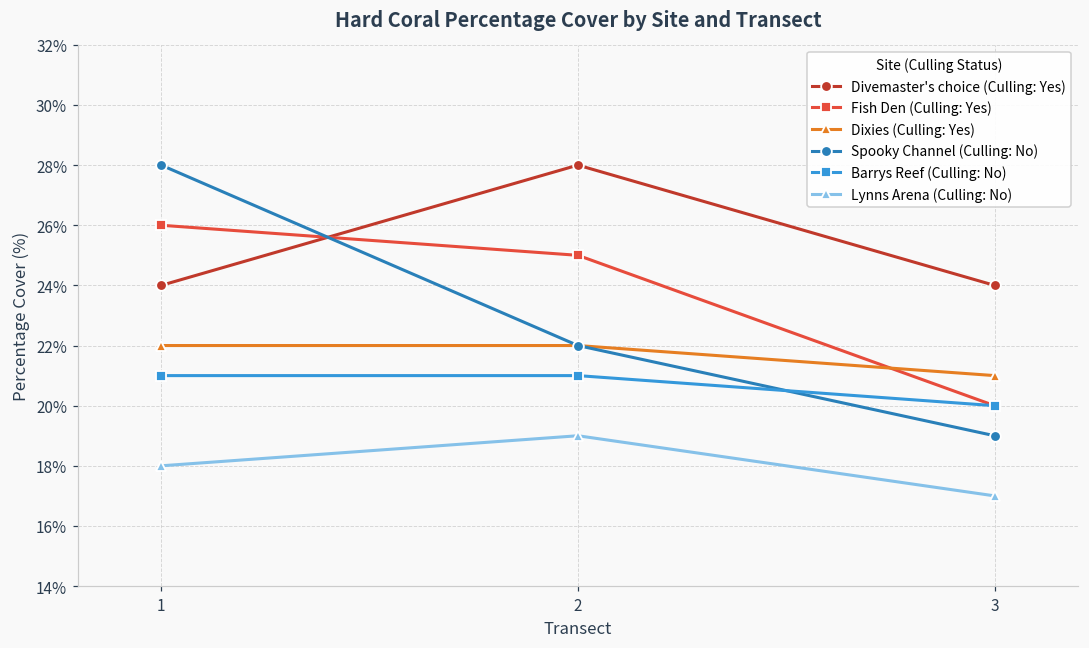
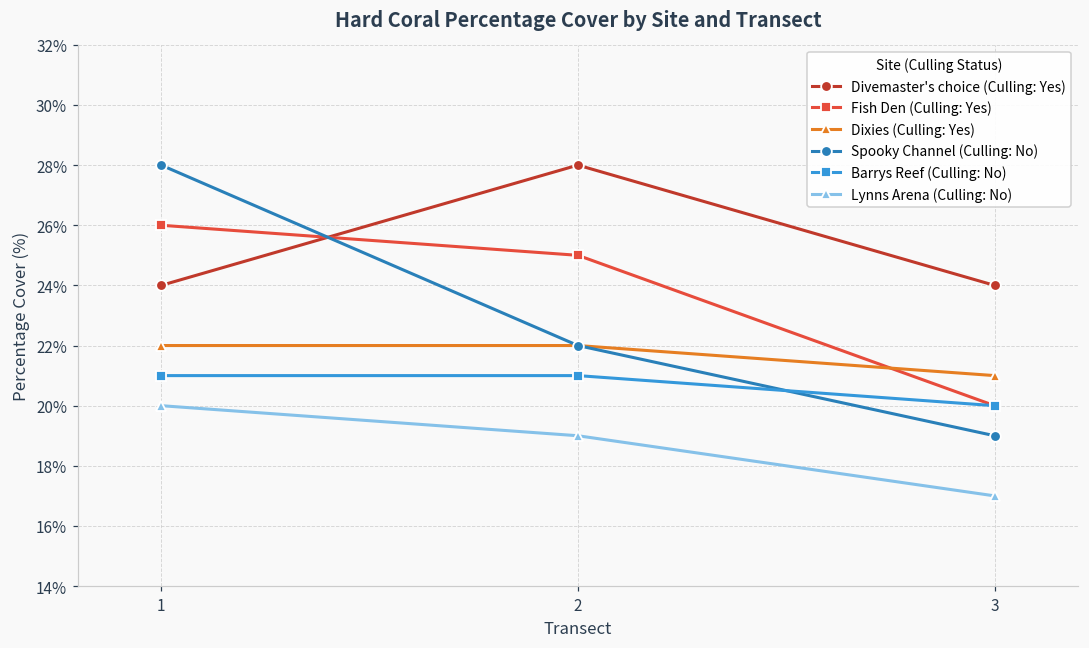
Lynns Arena (Culling: No), 1: 18% -> 20%
